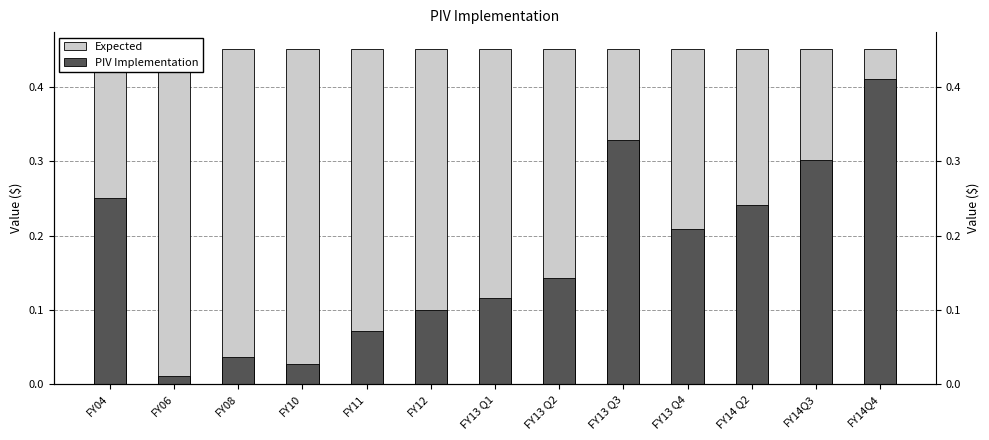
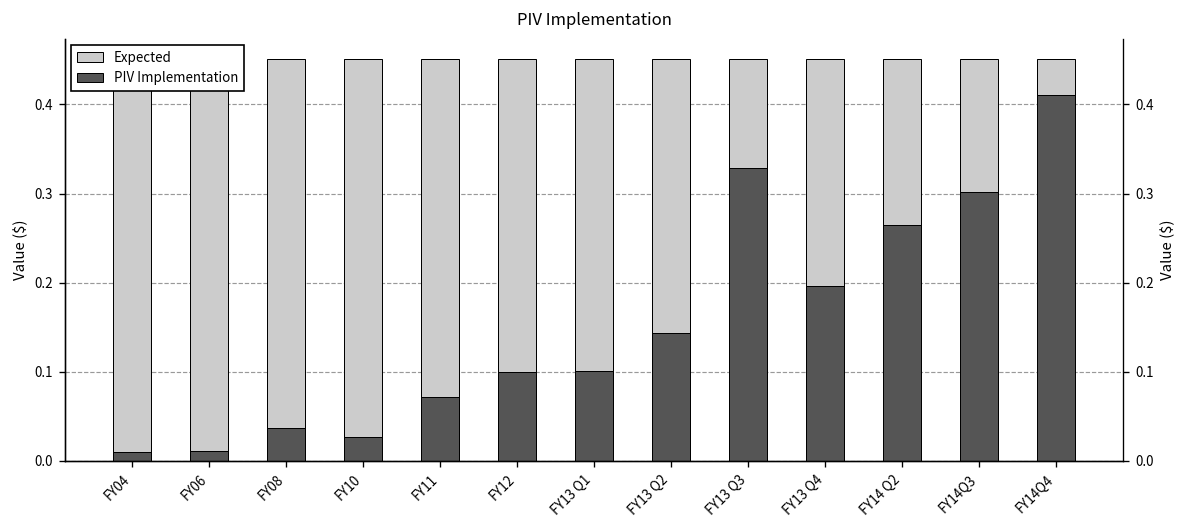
PIV Implementation, FY04: 0.25 -> 0.01
PIV Implementation, FY13 Q1: 0.12 -> 0.10
PIV Implementation, FY13 Q4: 0.21 -> 0.20
PIV Implementation, FY14 Q2: 0.24 -> 0.26
